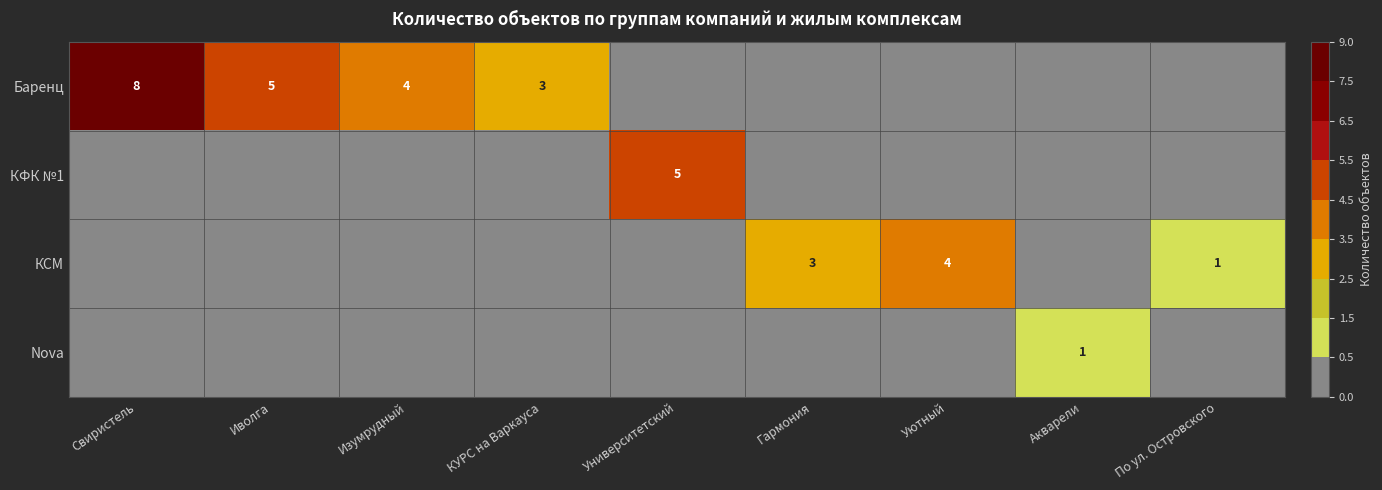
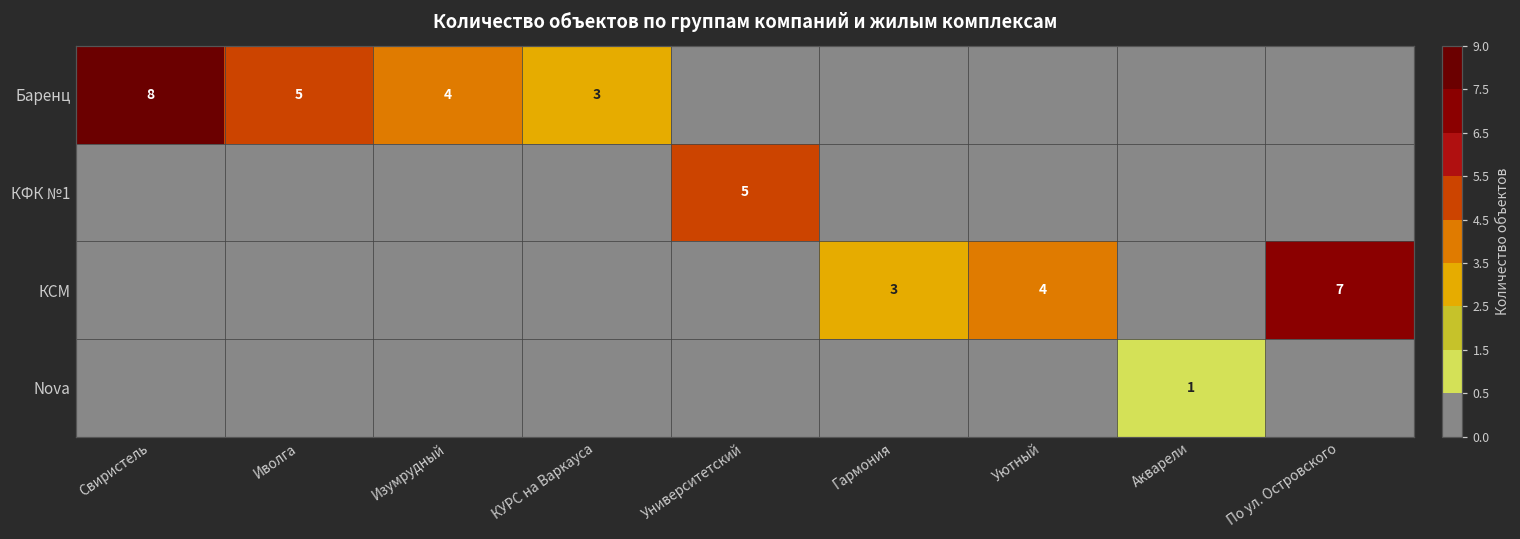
КСМ, По ул. Островского: 1 -> 7
